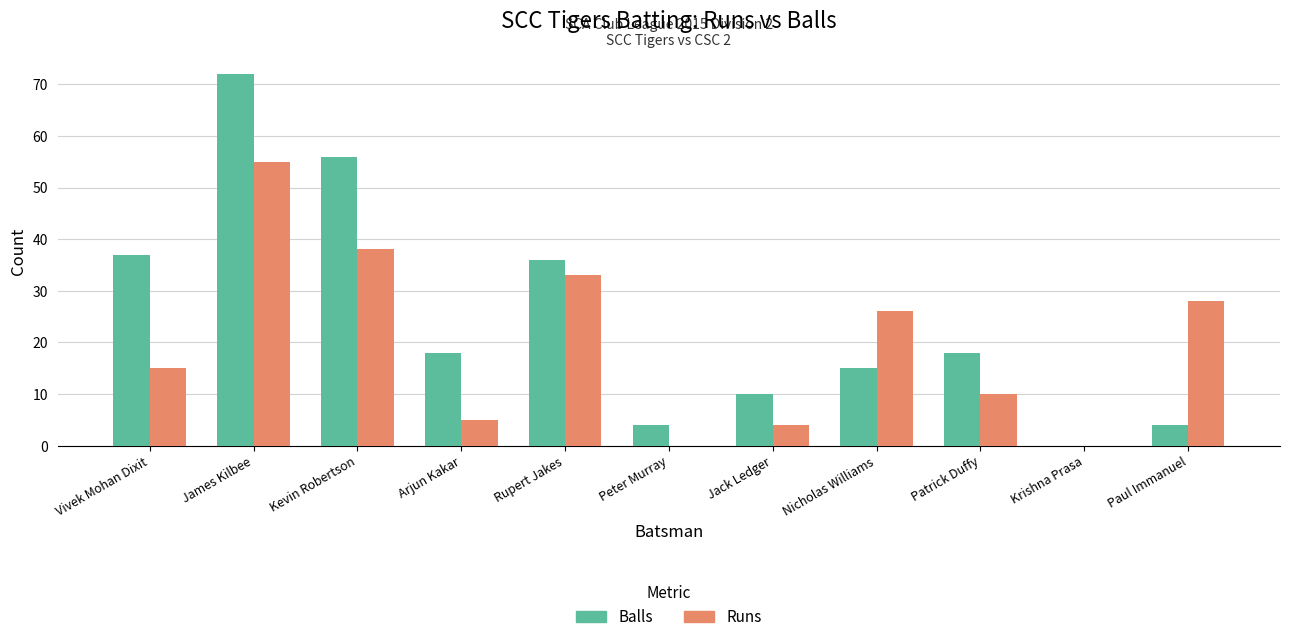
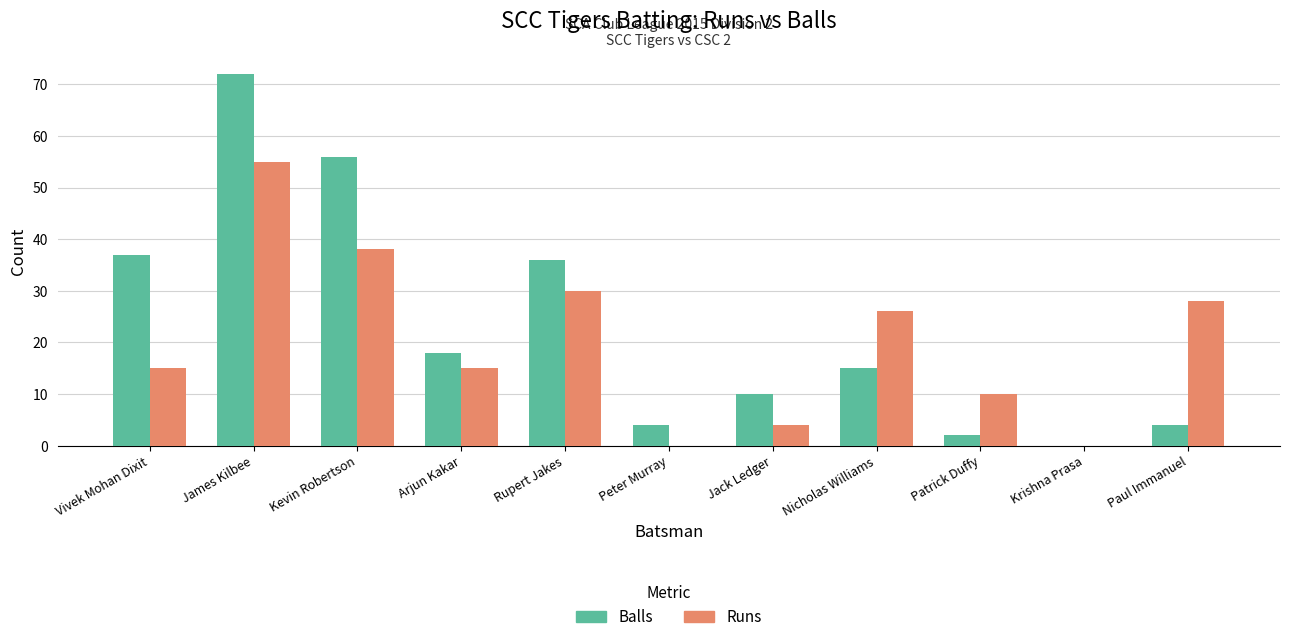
Runs, Arjun Kakar: 5 -> 15
Runs, Rupert Jakes: 33 -> 30
Balls, Patrick Duffy: 18 -> 2
